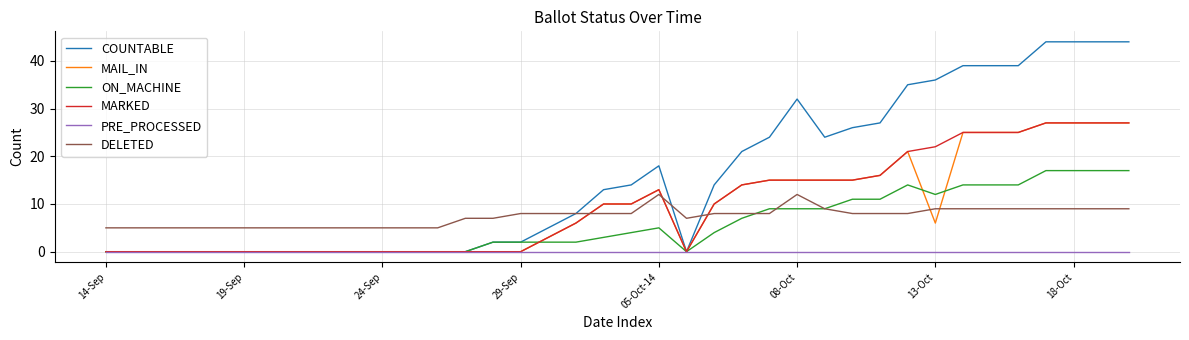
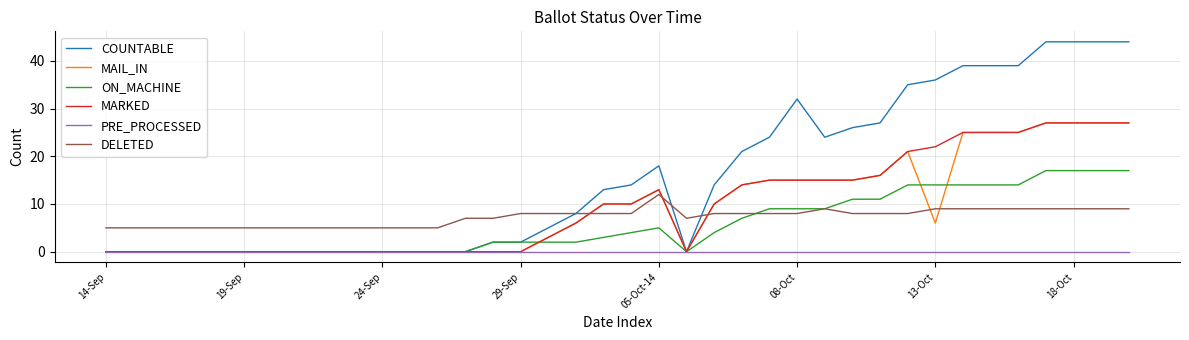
DELETED, 08-Oct: 12 -> 8
ON_MACHINE, 13-Oct: 12 -> 14
